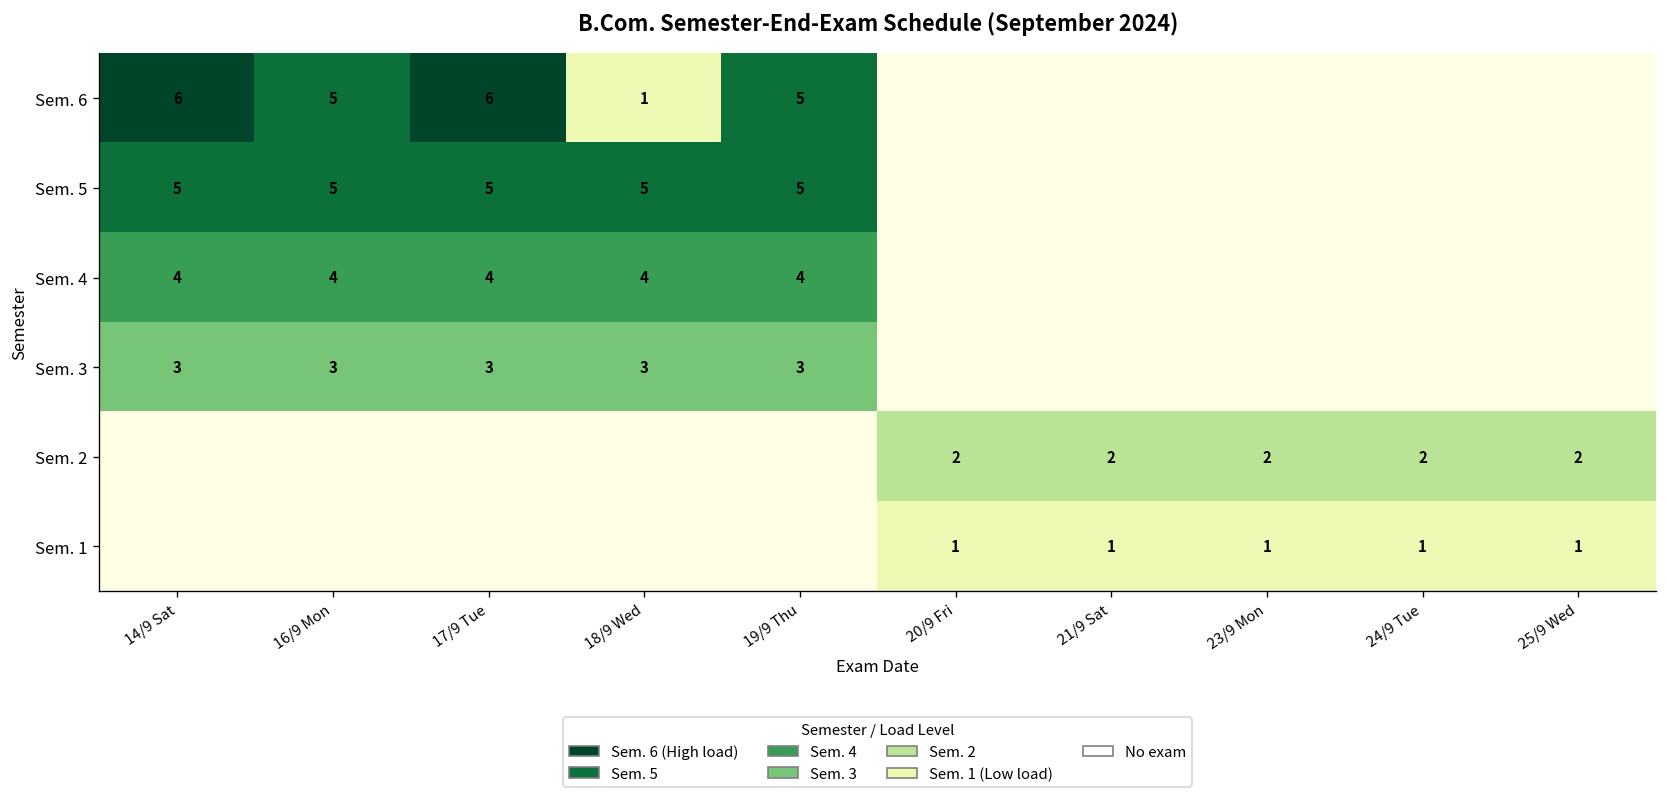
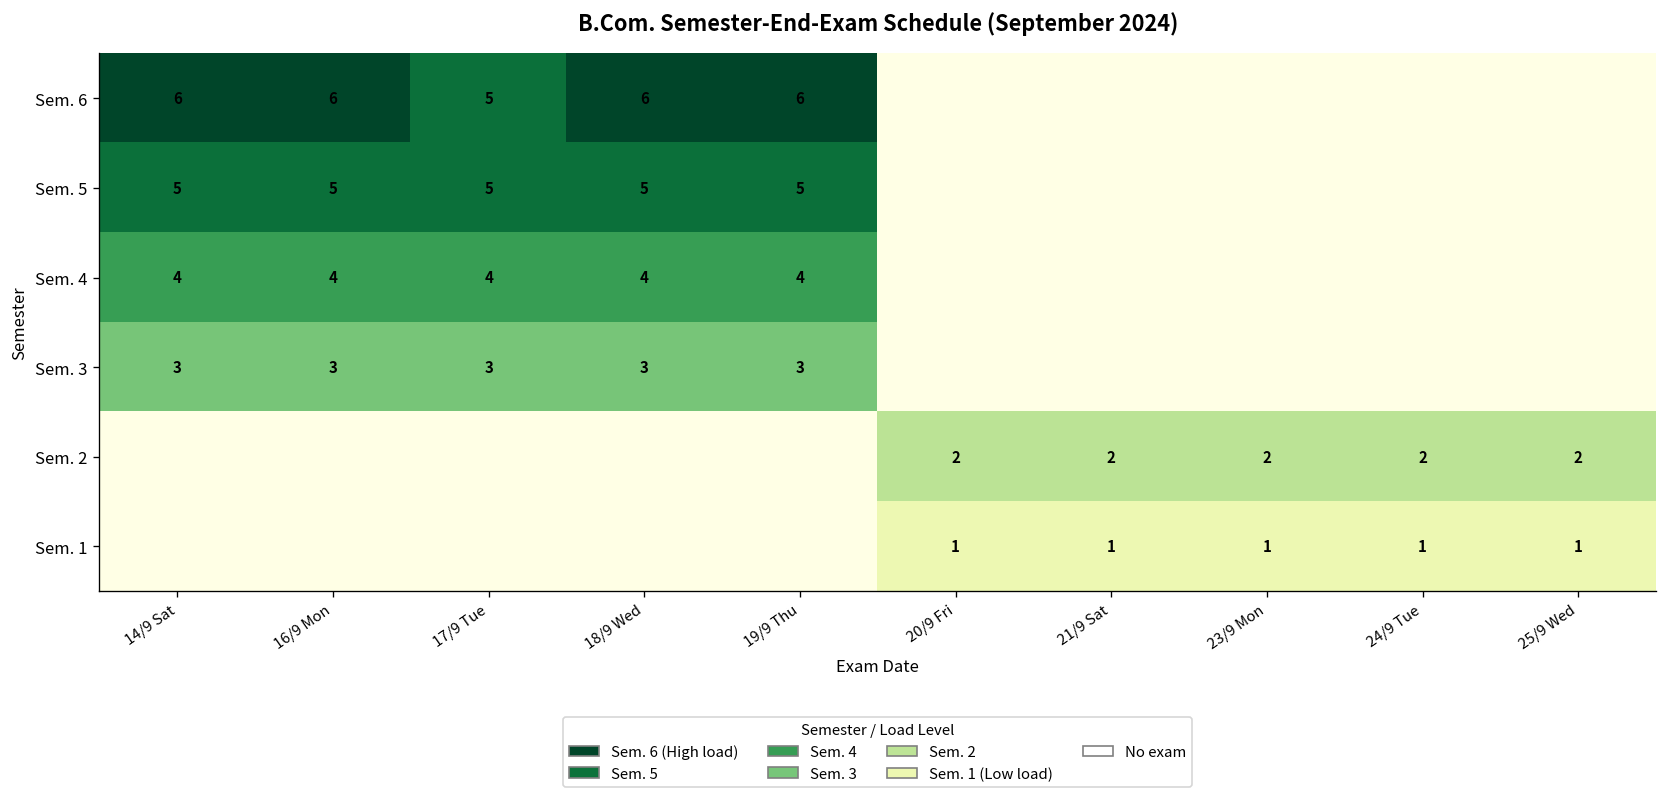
Sem. 6, 16/9 Mon: 5 -> 6
Sem. 6, 17/9 Tue: 6 -> 5
Sem. 6, 18/9 Wed: 1 -> 6
Sem. 6, 19/9 Thu: 5 -> 6
